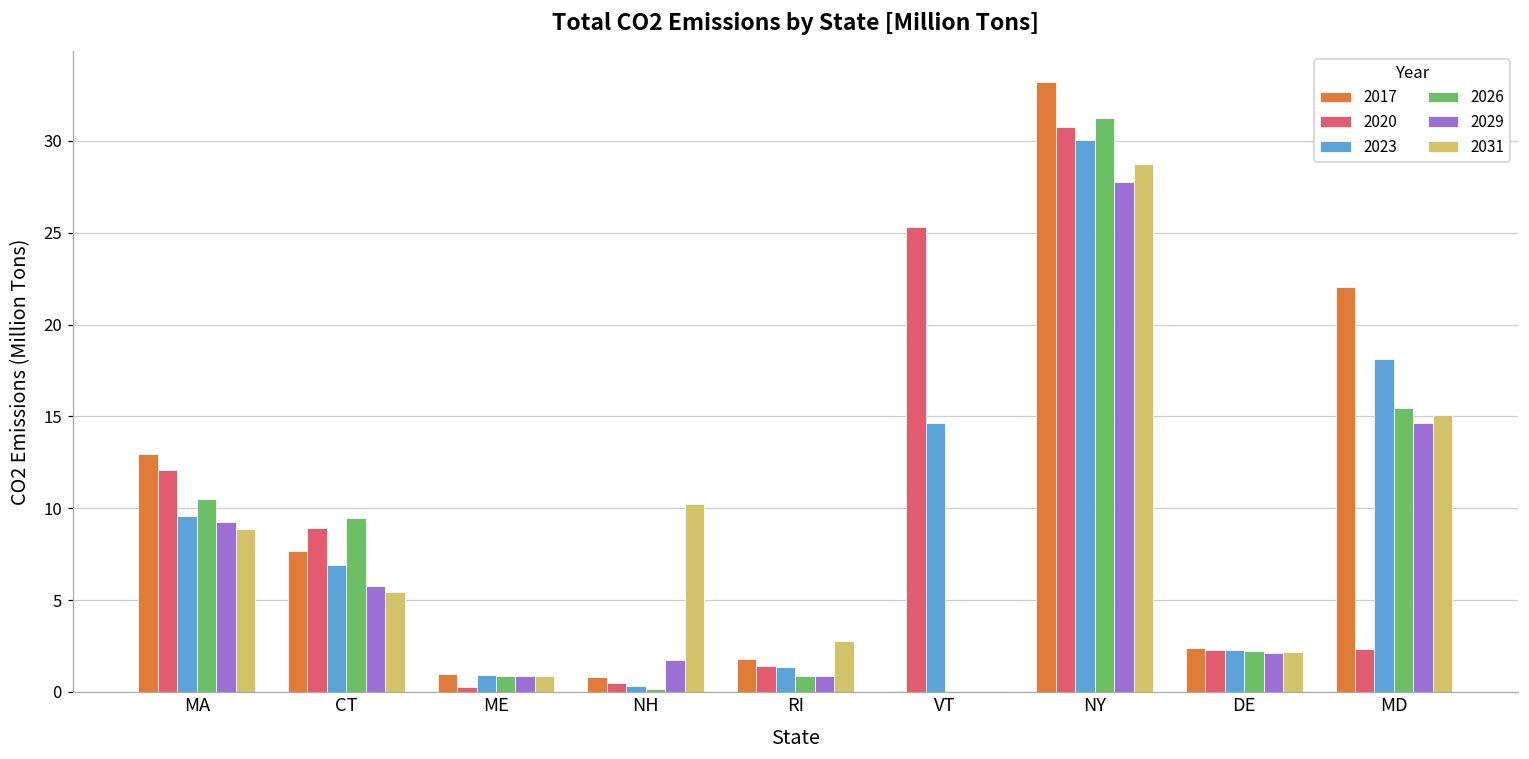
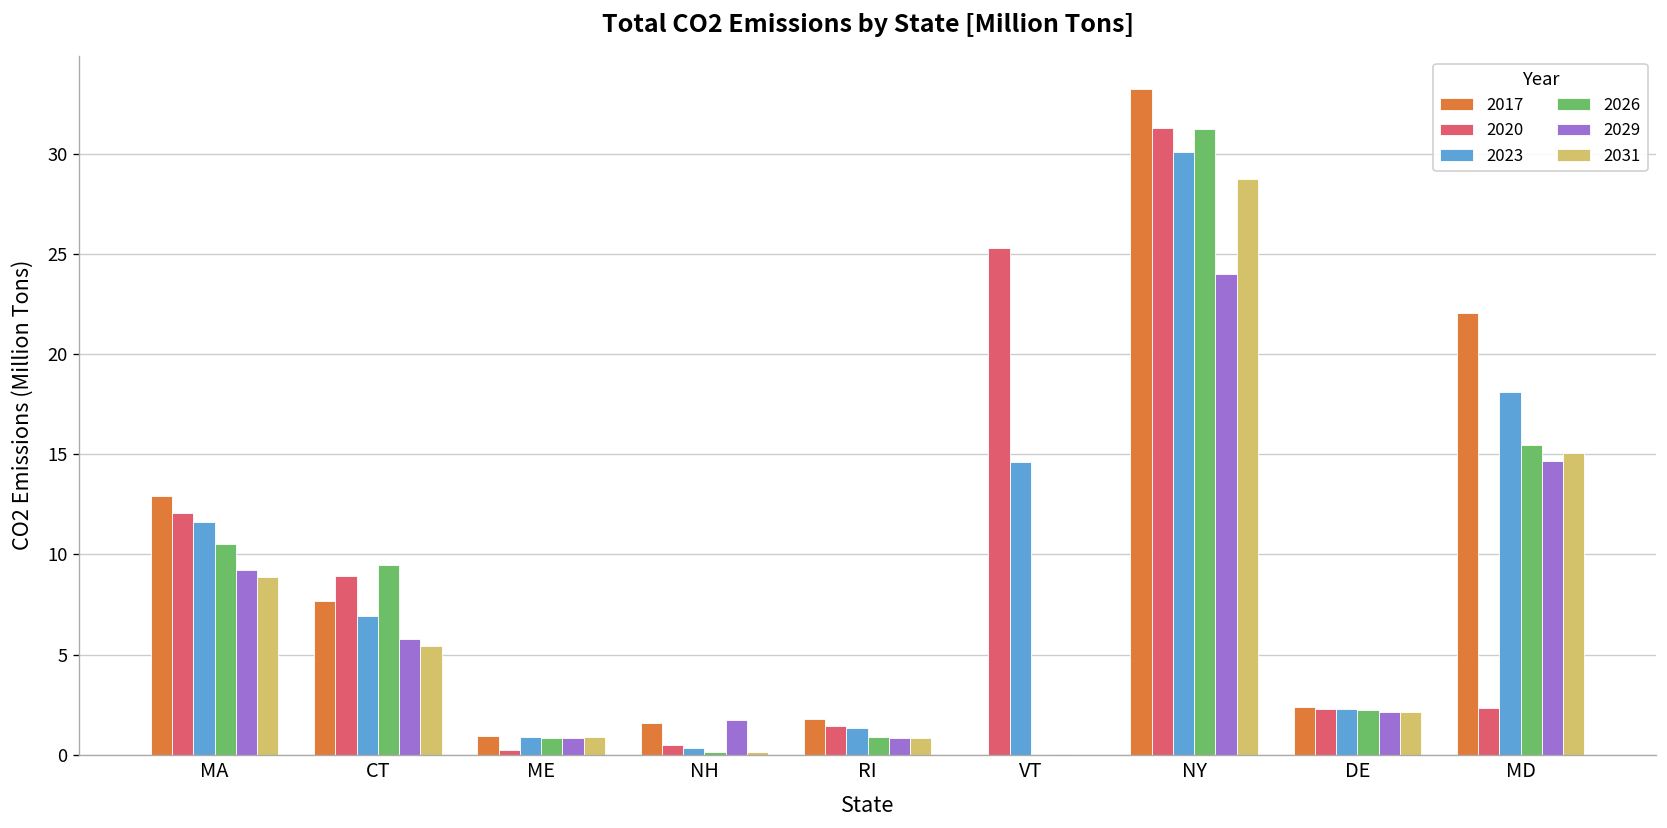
2023, MA: 9.6 -> 11.6
2017, NH: 0.8 -> 1.6
2031, NH: 10.2 -> 0.2
2031, RI: 2.8 -> 0.8
2020, NY: 30.8 -> 31.3
2029, NY: 27.8 -> 24.0
